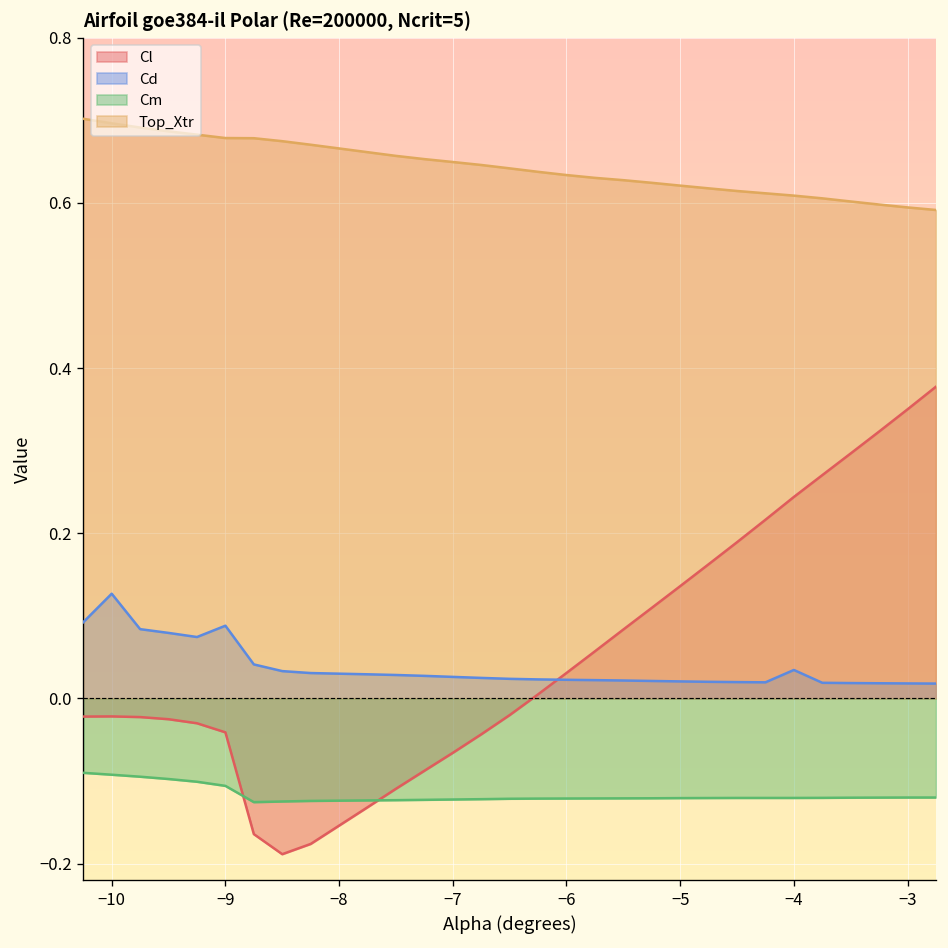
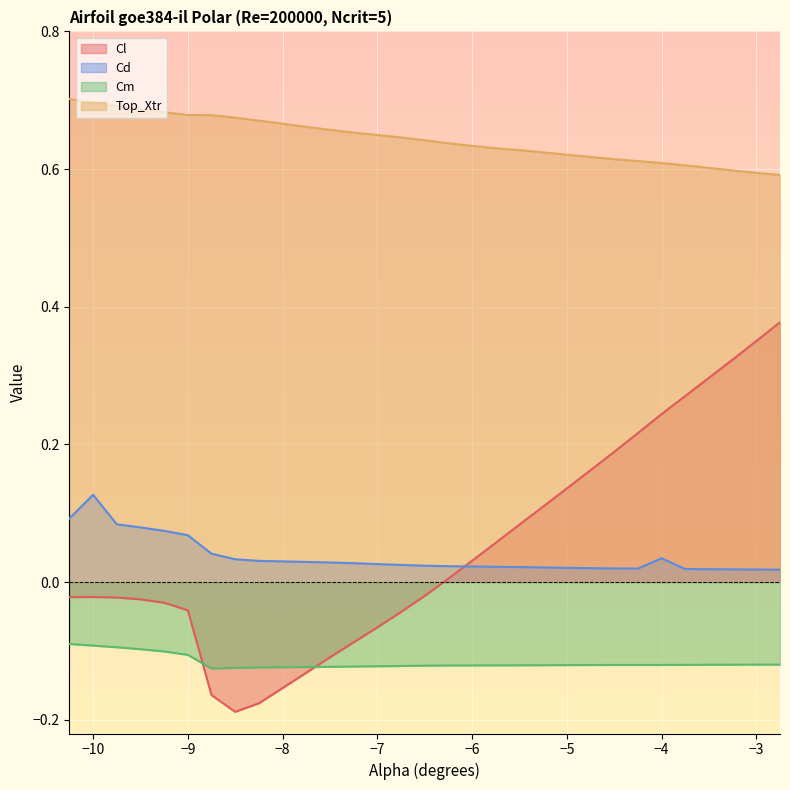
Cd, −9: 0.09 -> 0.07
